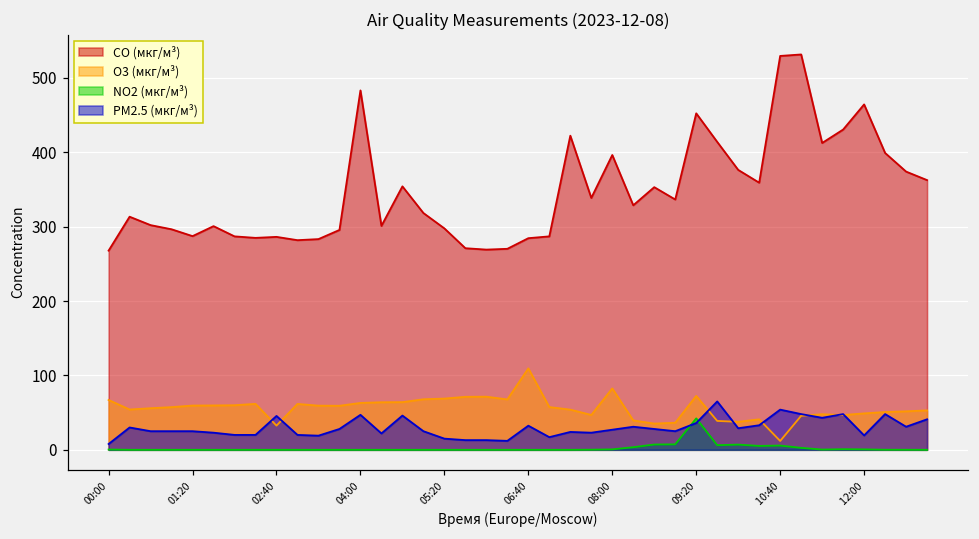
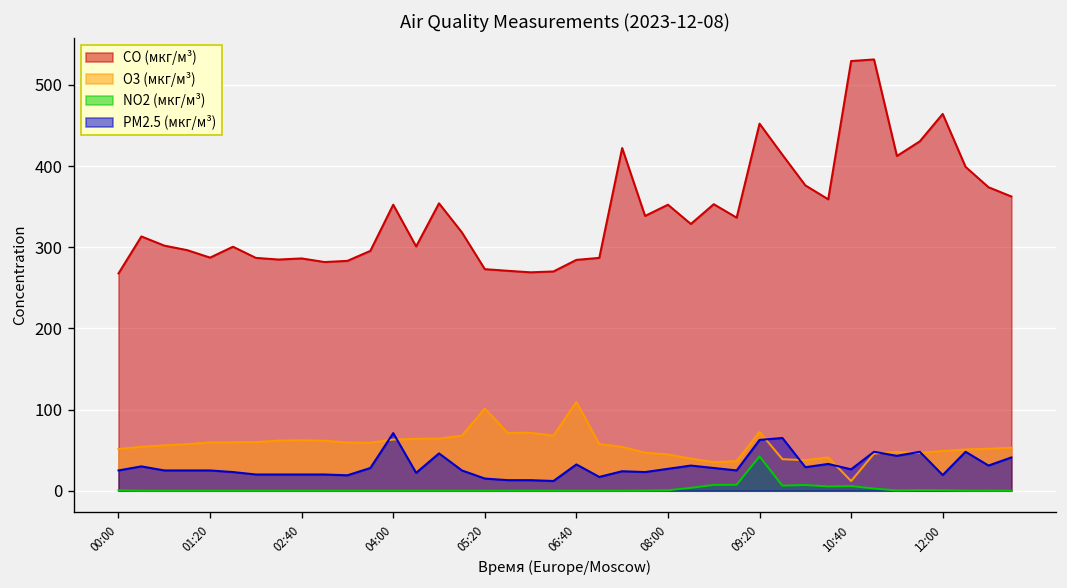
O3 (мкг/м³), 00:00: 70 -> 50
PM2.5 (мкг/м³), 00:00: 10 -> 30
O3 (мкг/м³), 02:40: 30 -> 60
PM2.5 (мкг/м³), 02:40: 50 -> 20
CO (мкг/м³), 04:00: 480 -> 350
PM2.5 (мкг/м³), 04:00: 50 -> 70
CO (мкг/м³), 05:20: 300 -> 270
O3 (мкг/м³), 05:20: 70 -> 100
CO (мкг/м³), 08:00: 400 -> 350
O3 (мкг/м³), 08:00: 80 -> 40
PM2.5 (мкг/м³), 09:20: 40 -> 60
PM2.5 (мкг/м³), 10:40: 50 -> 30
